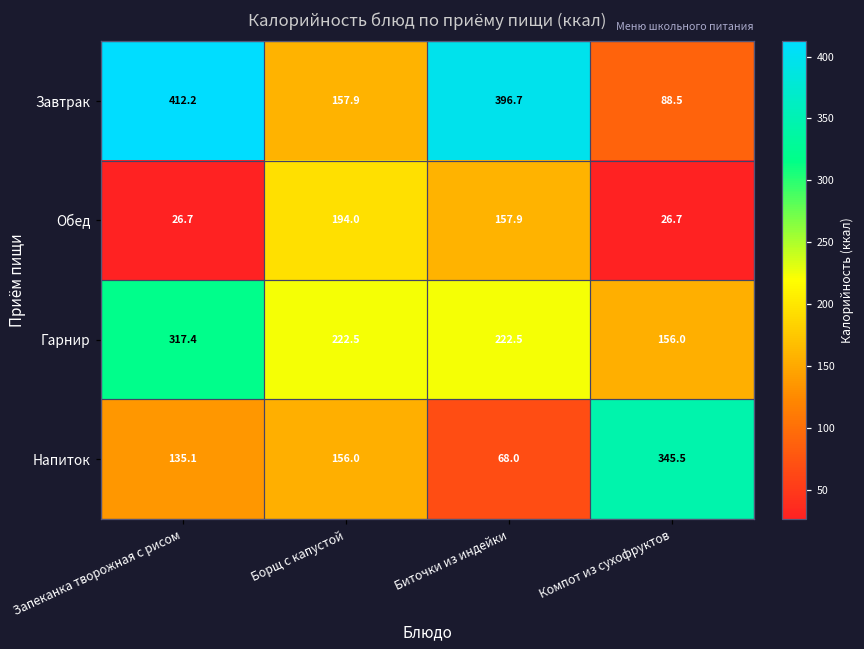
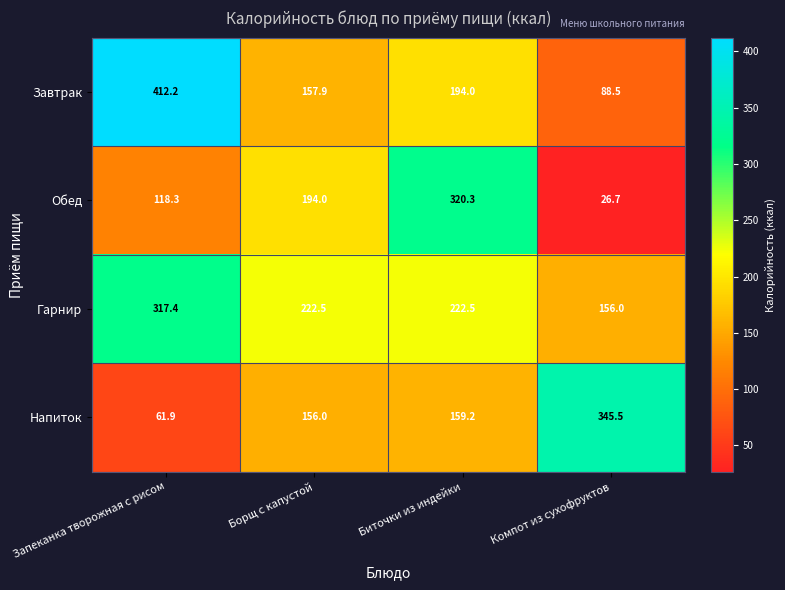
Завтрак, Биточки из индейки: 396.7 -> 194.0
Обед, Запеканка творожная с рисом: 26.7 -> 118.3
Обед, Биточки из индейки: 157.9 -> 320.3
Напиток, Запеканка творожная с рисом: 135.1 -> 61.9
Напиток, Биточки из индейки: 68.0 -> 159.2
